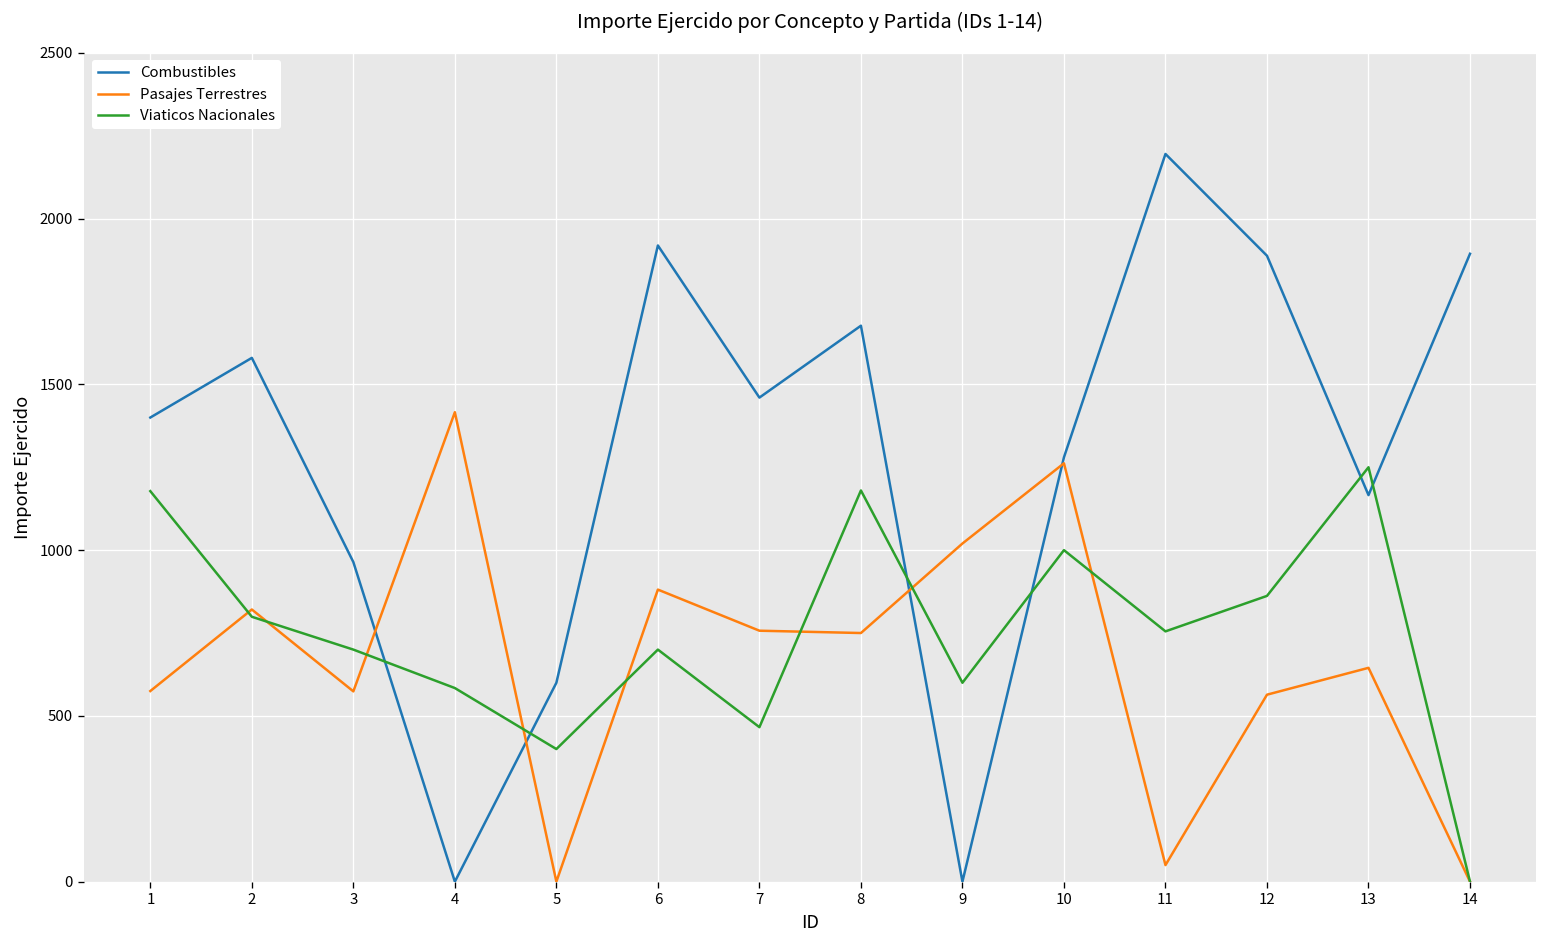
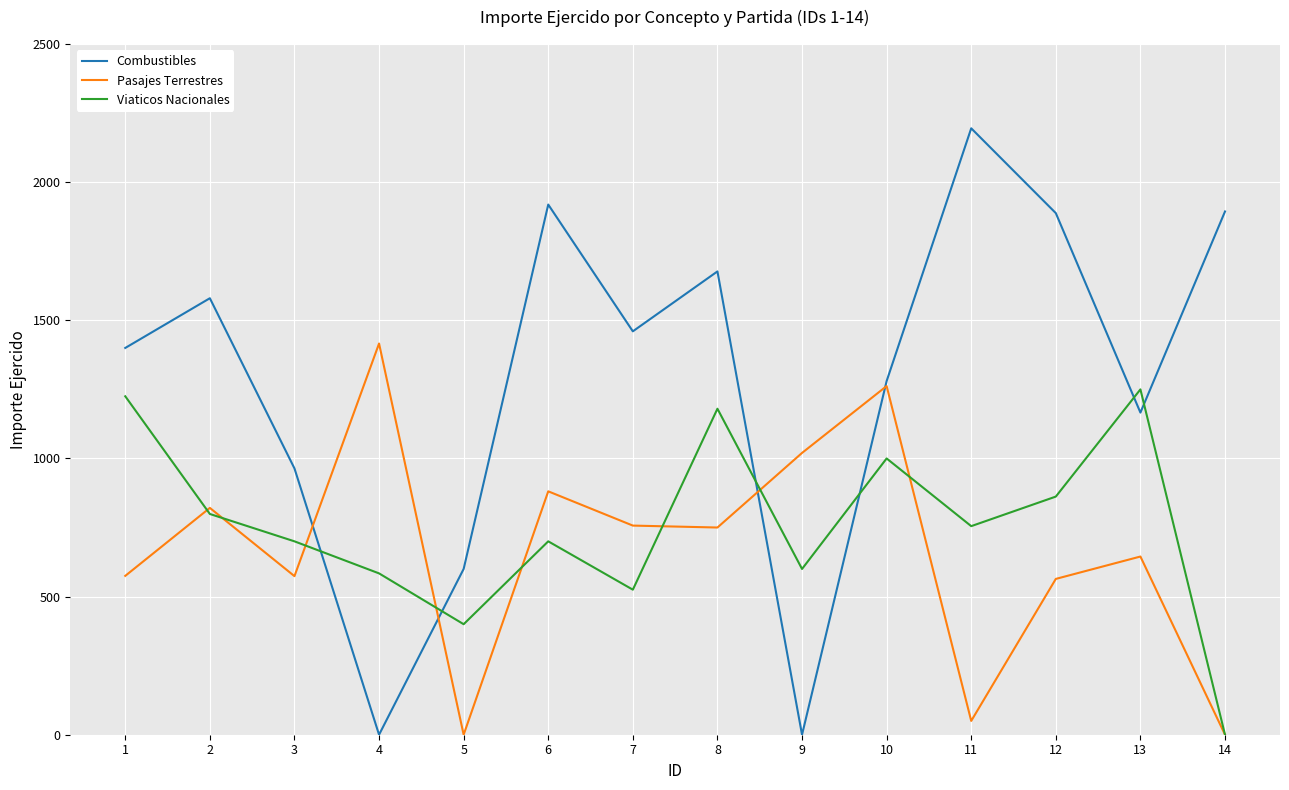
Viaticos Nacionales, 1: 1180 -> 1230
Viaticos Nacionales, 7: 470 -> 530
